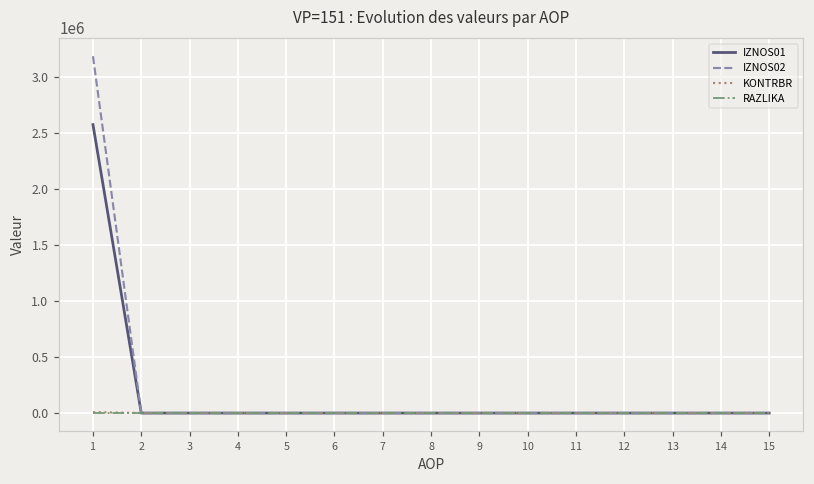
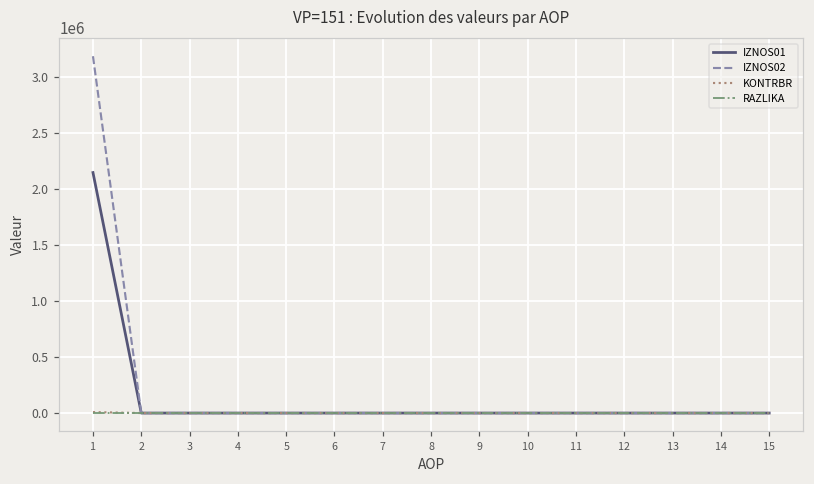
IZNOS01, 1: 2580000 -> 2150000
